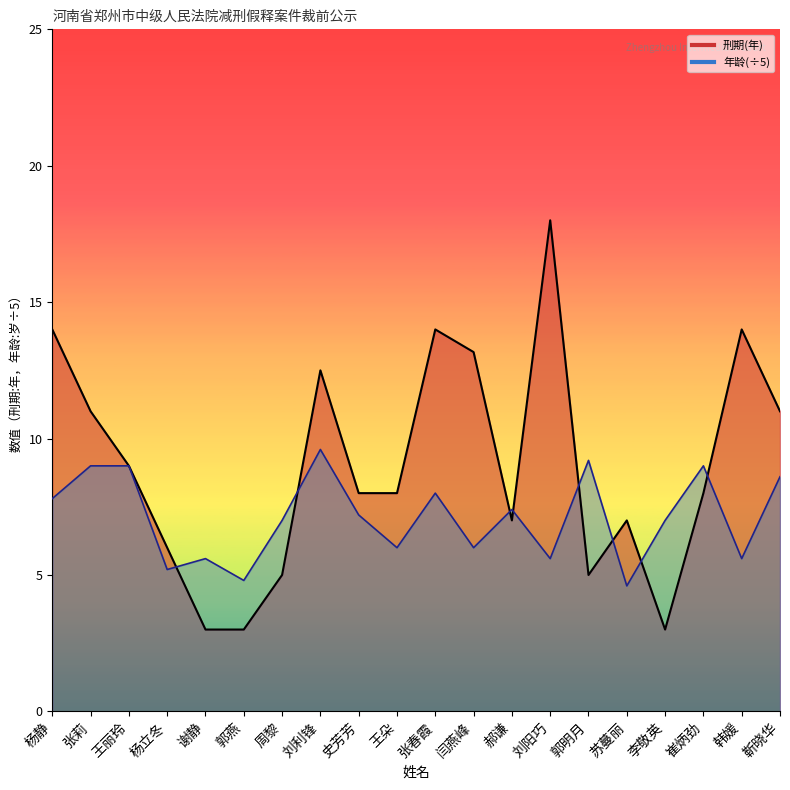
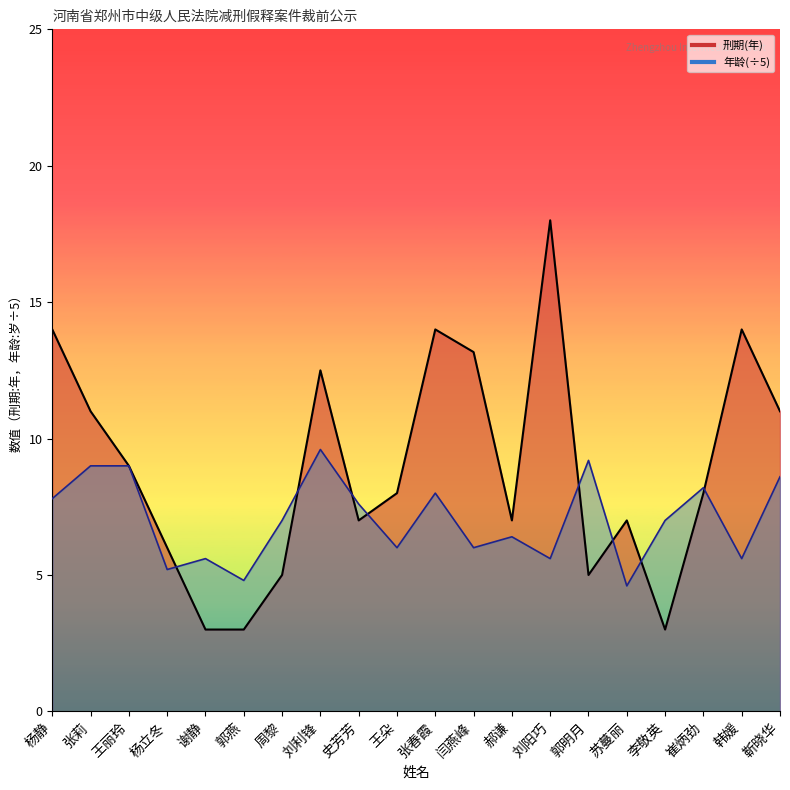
刑期(年), 史芳芳: 8 -> 7
年龄(÷5), 史芳芳: 7.2 -> 7.6
年龄(÷5), 郝谦: 7.4 -> 6.4
年龄(÷5), 崔炳劲: 9.0 -> 8.2
